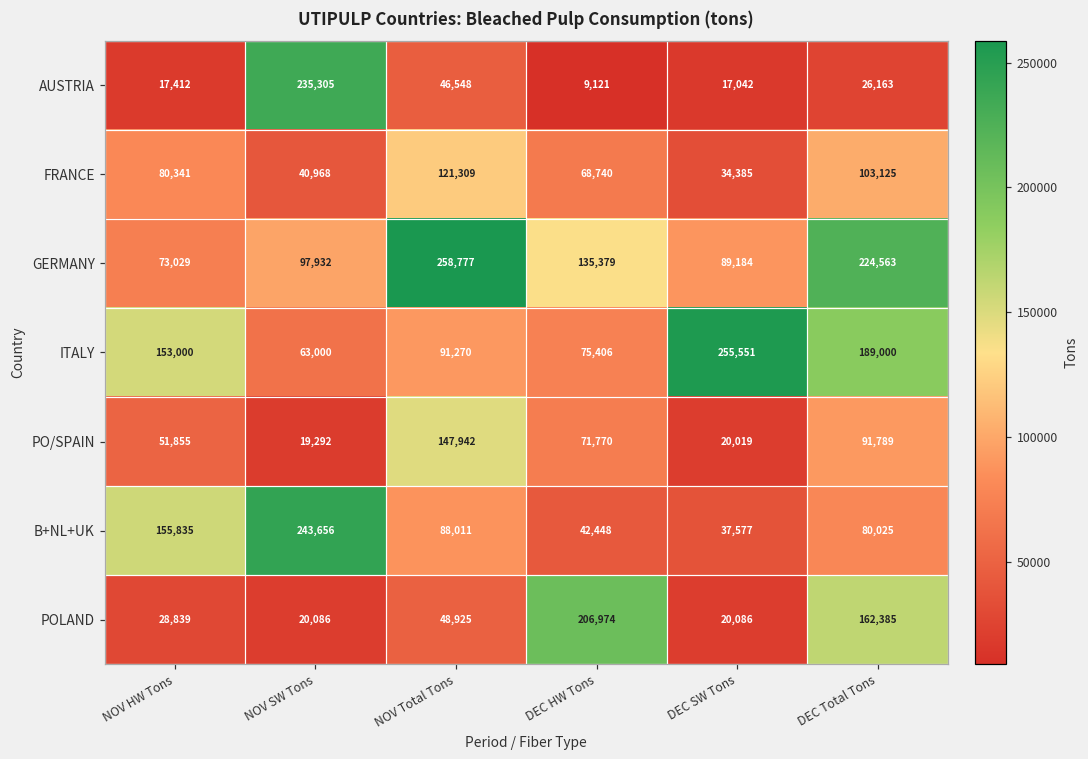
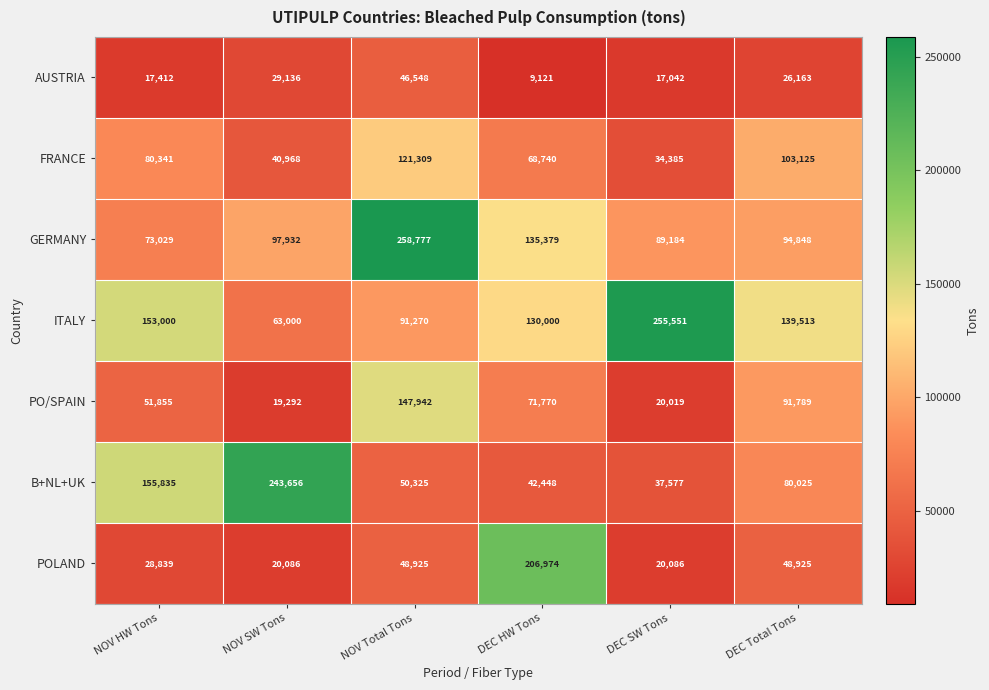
AUSTRIA, NOV SW Tons: 235,305 -> 29,136
GERMANY, DEC Total Tons: 224,563 -> 94,848
ITALY, DEC HW Tons: 75,406 -> 130,000
ITALY, DEC Total Tons: 189,000 -> 139,513
B+NL+UK, NOV Total Tons: 88,011 -> 50,325
POLAND, DEC Total Tons: 162,385 -> 48,925
